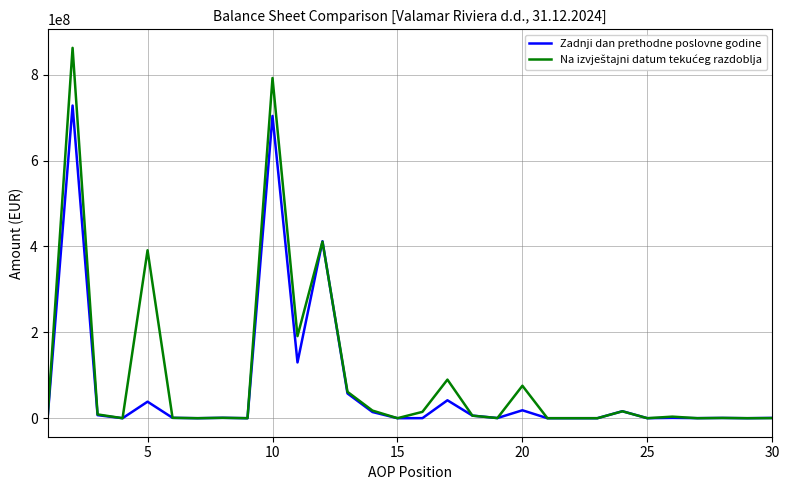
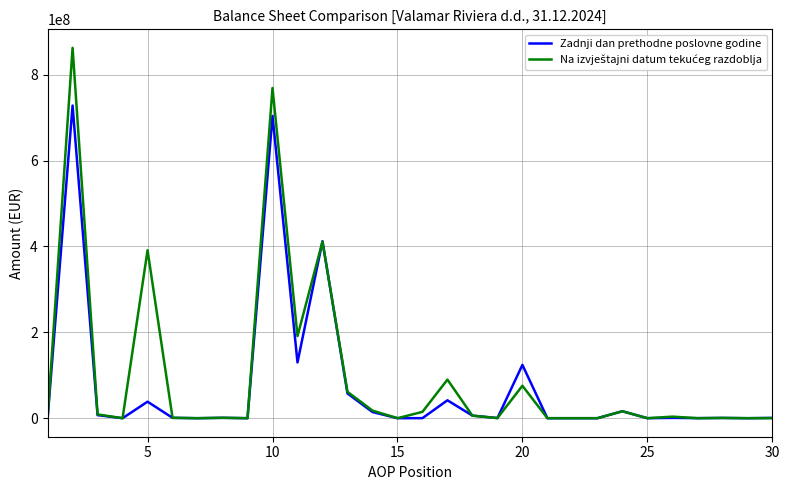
Na izvještajni datum tekućeg razdoblja, 10: 790000000 -> 770000000
Zadnji dan prethodne poslovne godine, 20: 20000000 -> 120000000
